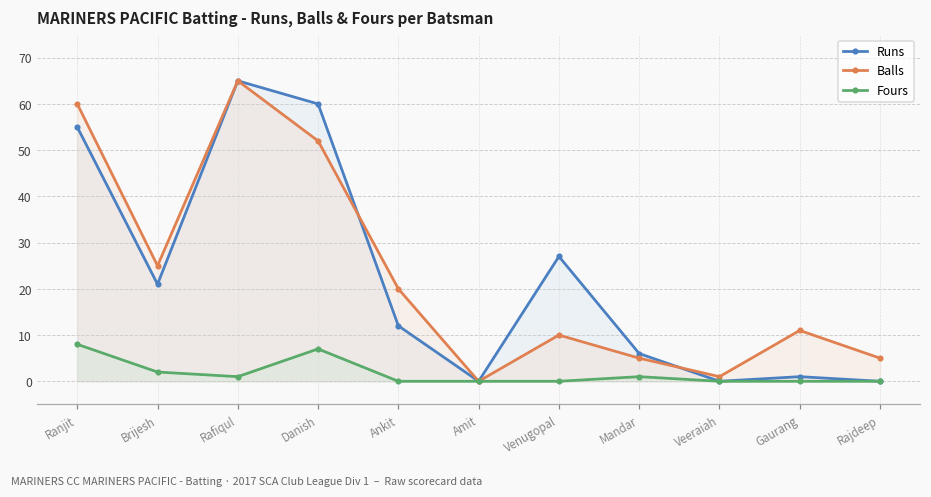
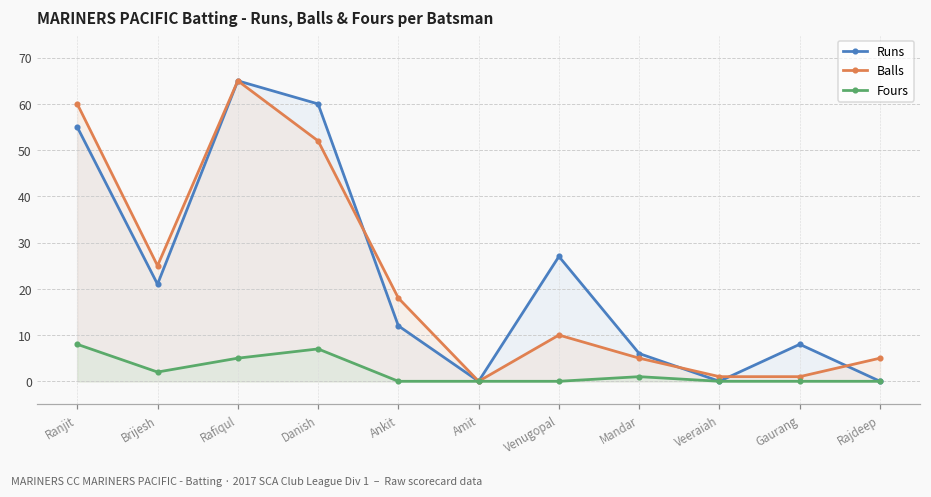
Fours, Rafiqul: 1 -> 5
Balls, Ankit: 20 -> 18
Runs, Gaurang: 1 -> 8
Balls, Gaurang: 11 -> 1
